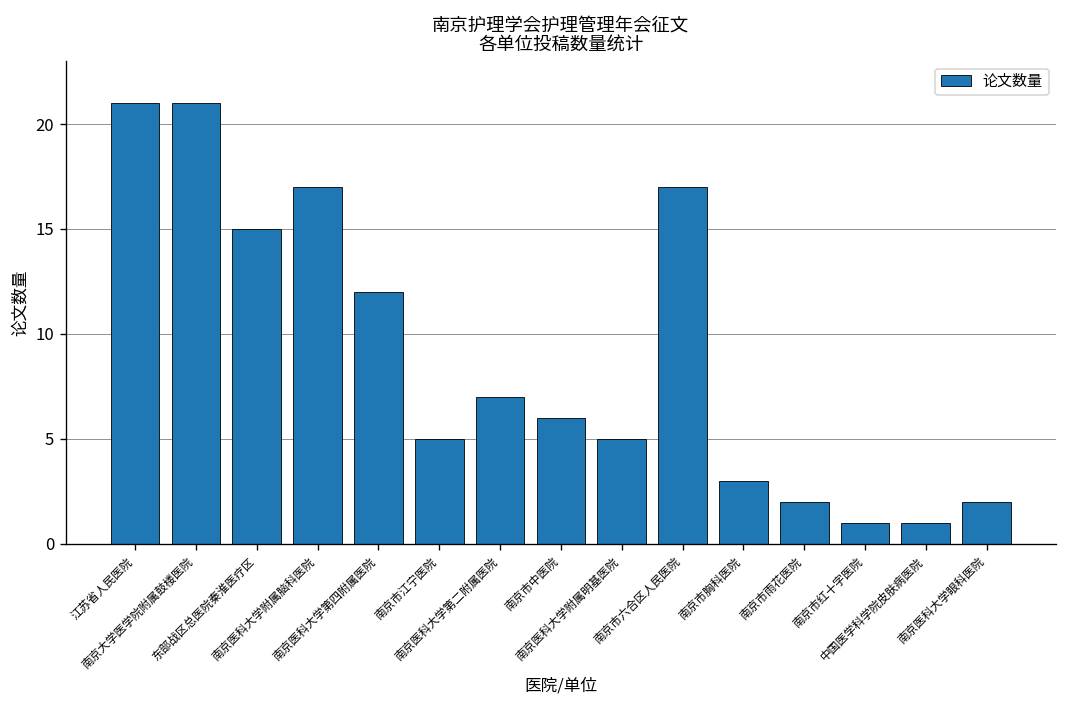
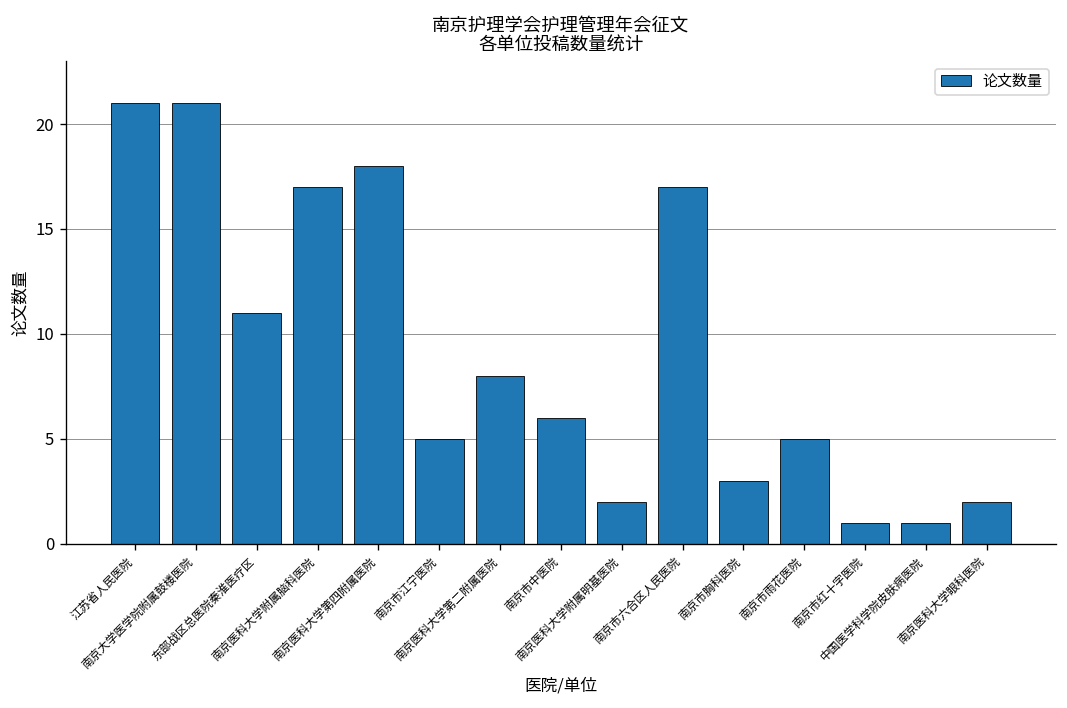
东部战区总医院秦淮医疗区: 15 -> 11
南京医科大学第四附属医院: 12 -> 18
南京医科大学第二附属医院: 7 -> 8
南京医科大学附属明基医院: 5 -> 2
南京市雨花医院: 2 -> 5
